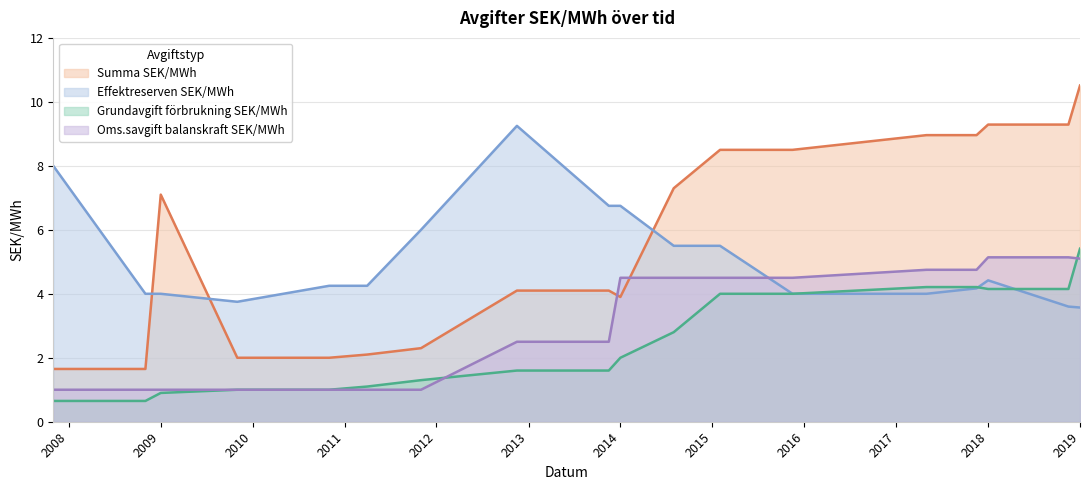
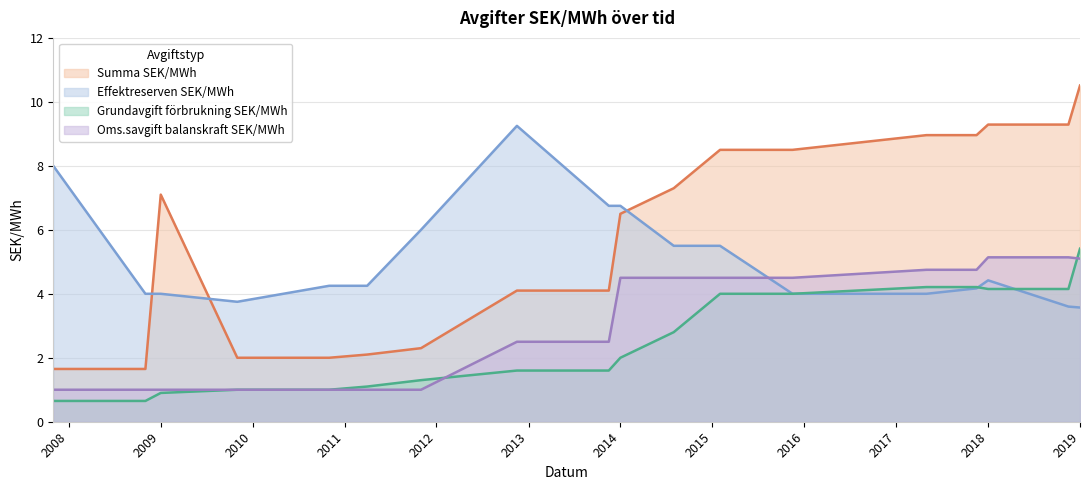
Summa SEK/MWh, 2014: 3.9 -> 6.5
